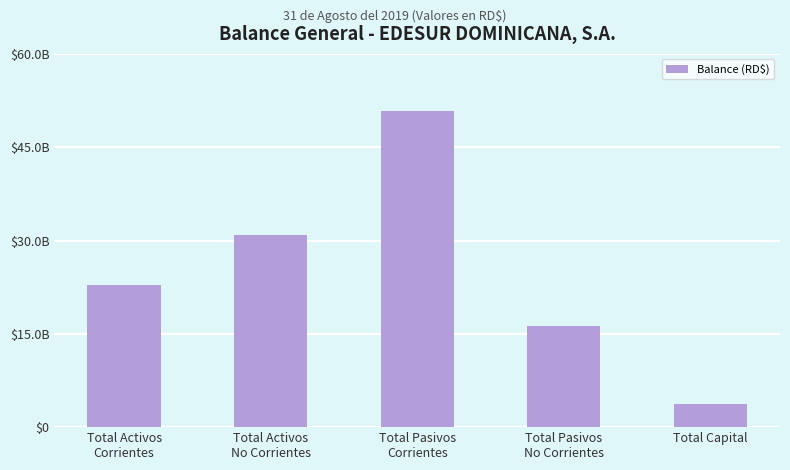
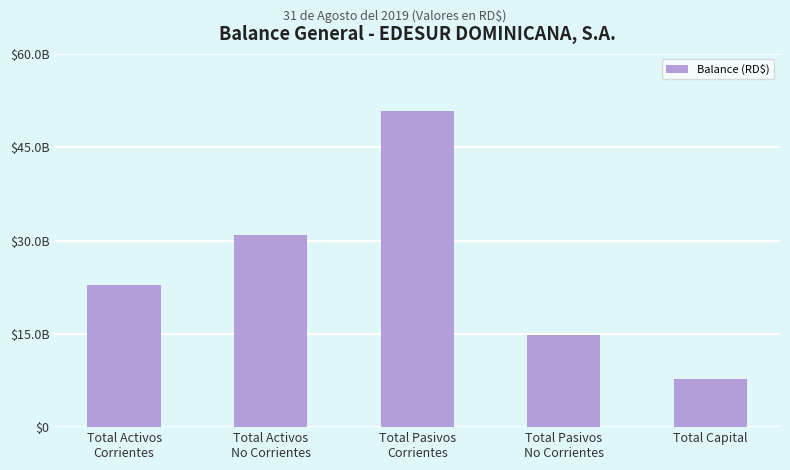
Total Pasivos No Corrientes: $16000000000 -> $15000000000
Total Capital: $4000000000 -> $8000000000
